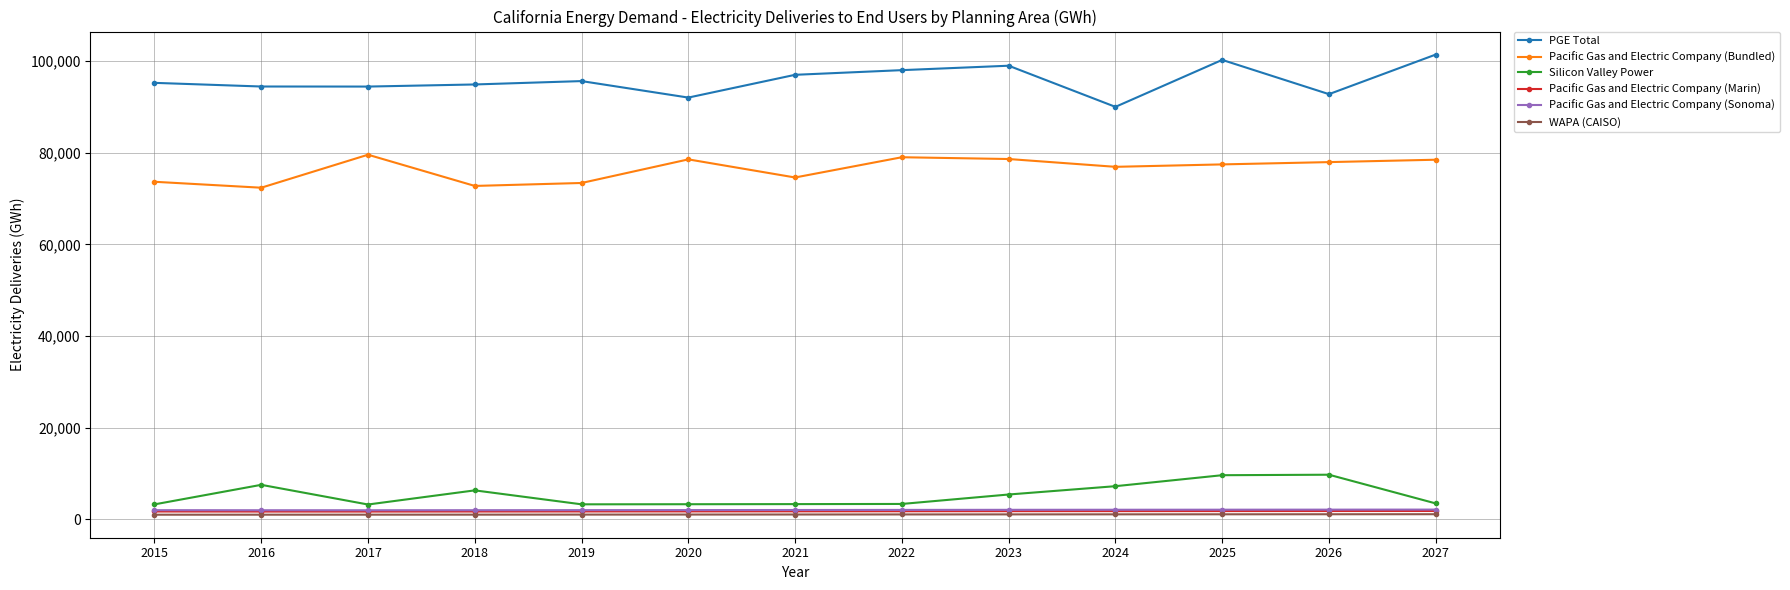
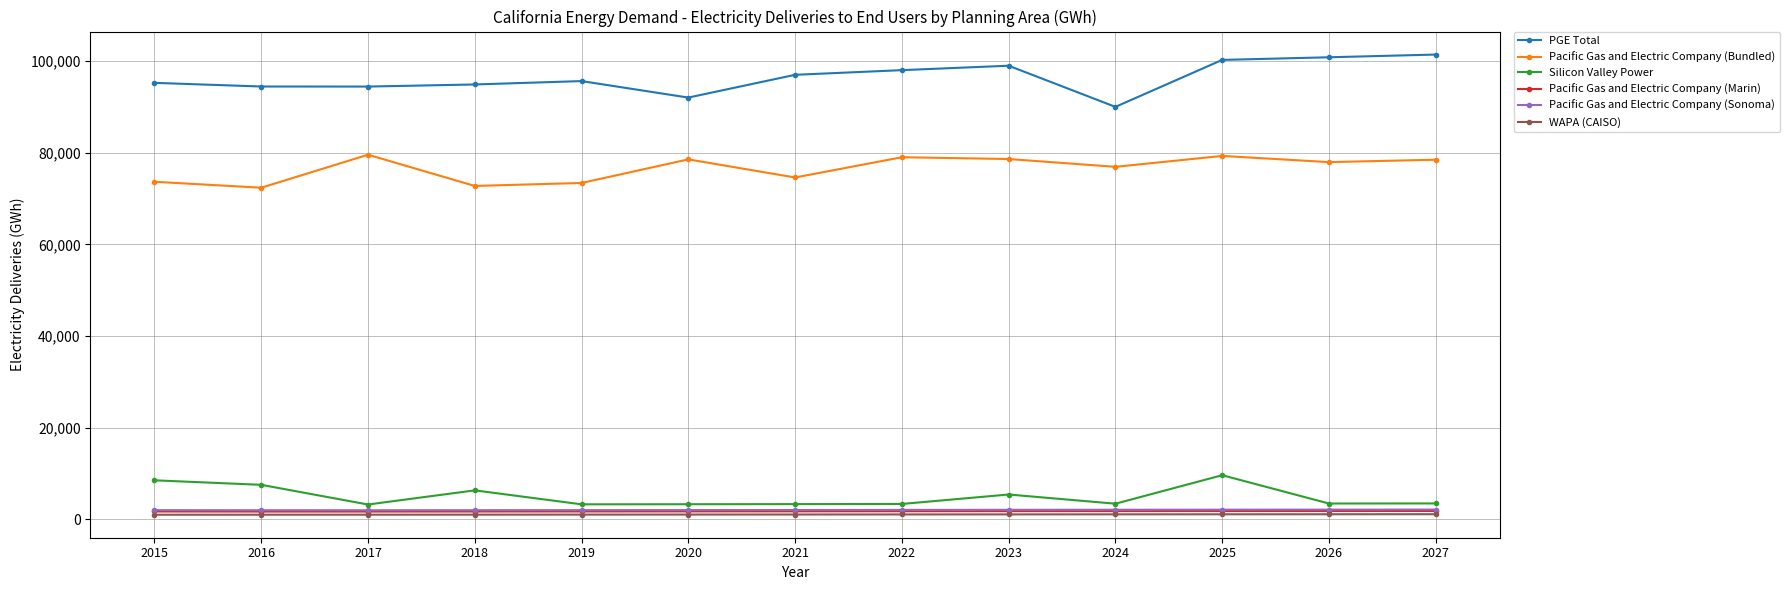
Silicon Valley Power, 2015: 3,000 -> 8,000
Silicon Valley Power, 2024: 7,000 -> 3,000
Pacific Gas and Electric Company (Bundled), 2025: 77,000 -> 79,000
PGE Total, 2026: 93,000 -> 101,000
Silicon Valley Power, 2026: 10,000 -> 3,000
